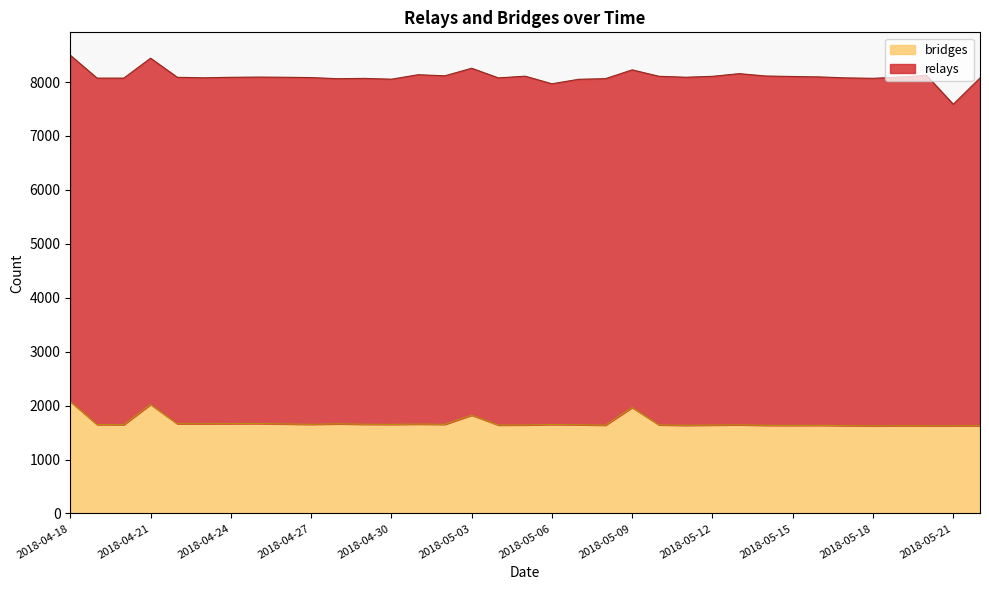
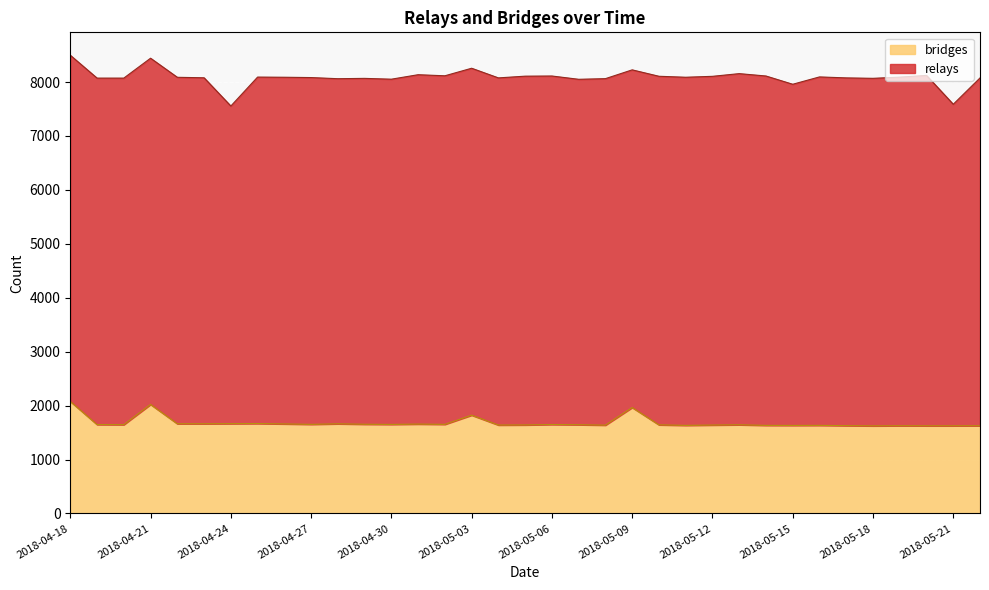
relays, 2018-04-24: 6400 -> 5900
relays, 2018-05-06: 6300 -> 6500
relays, 2018-05-15: 6500 -> 6300
